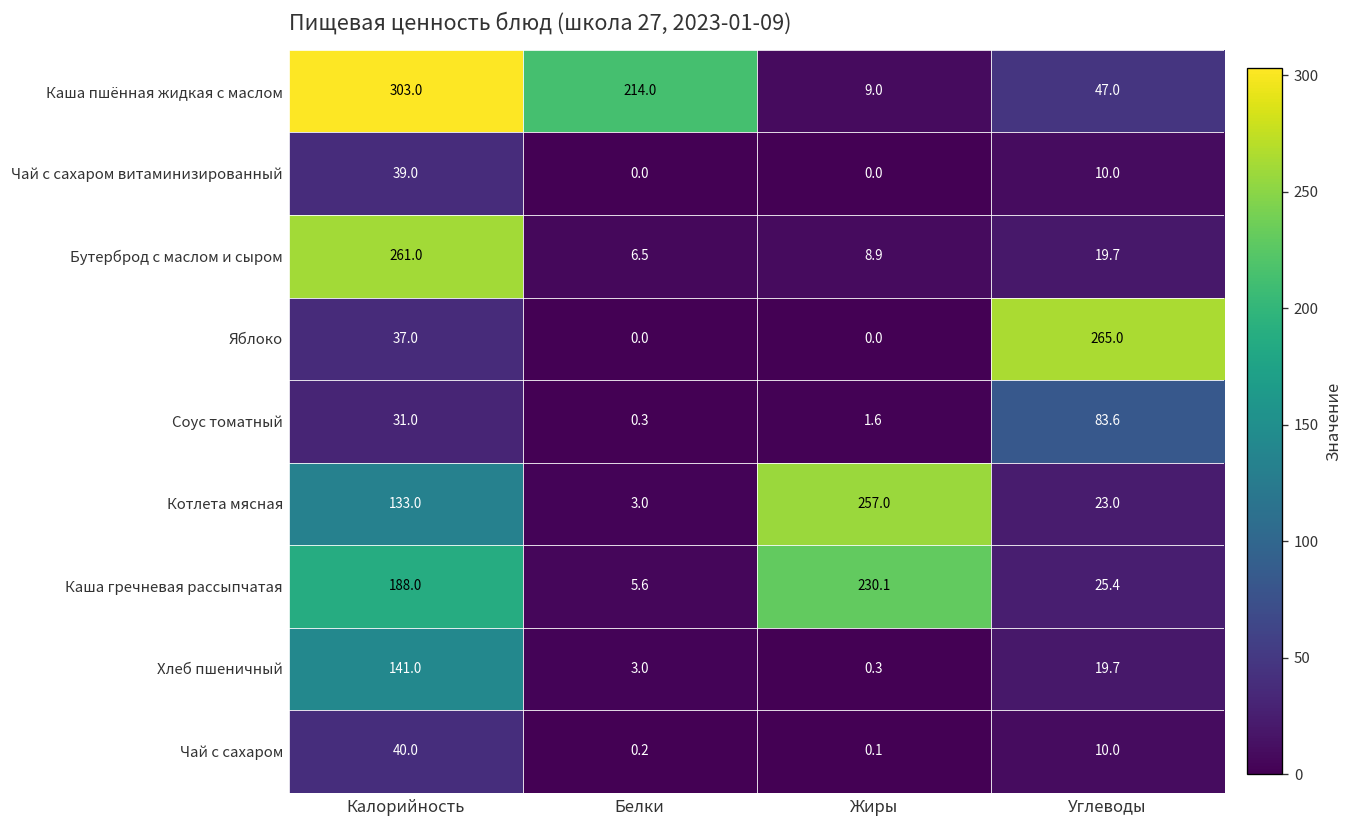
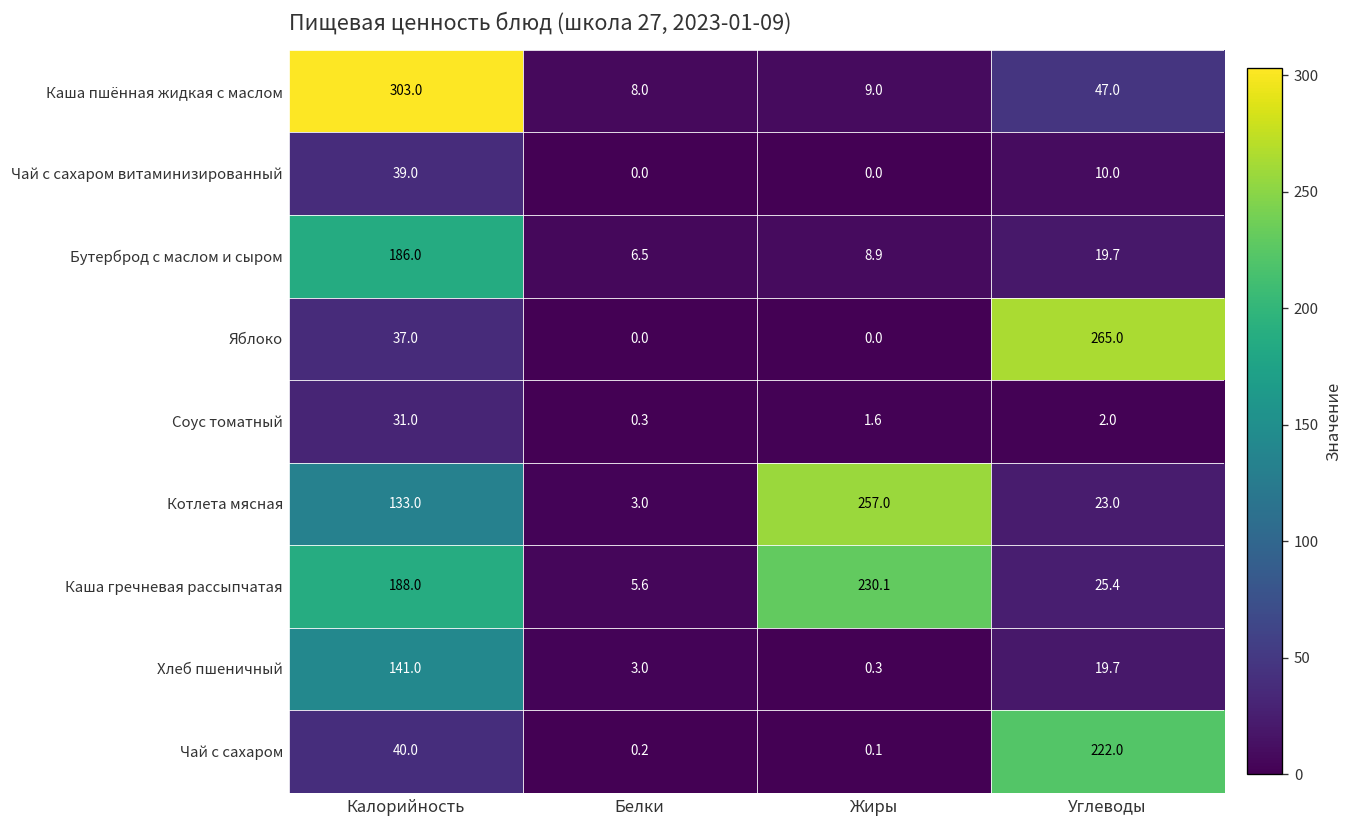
Каша пшённая жидкая с маслом, Белки: 214.0 -> 8.0
Бутерброд с маслом и сыром, Калорийность: 261.0 -> 186.0
Соус томатный, Углеводы: 83.6 -> 2.0
Чай с сахаром, Углеводы: 10.0 -> 222.0
